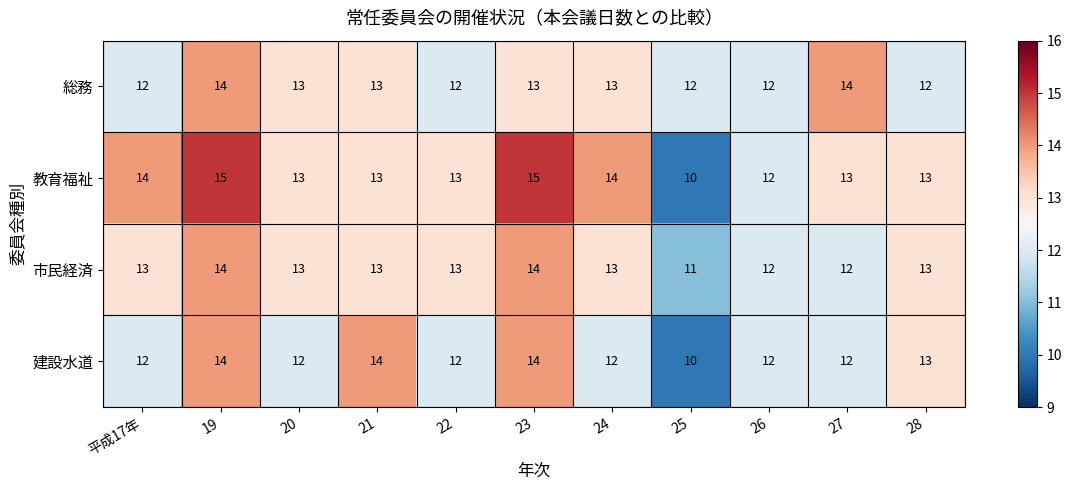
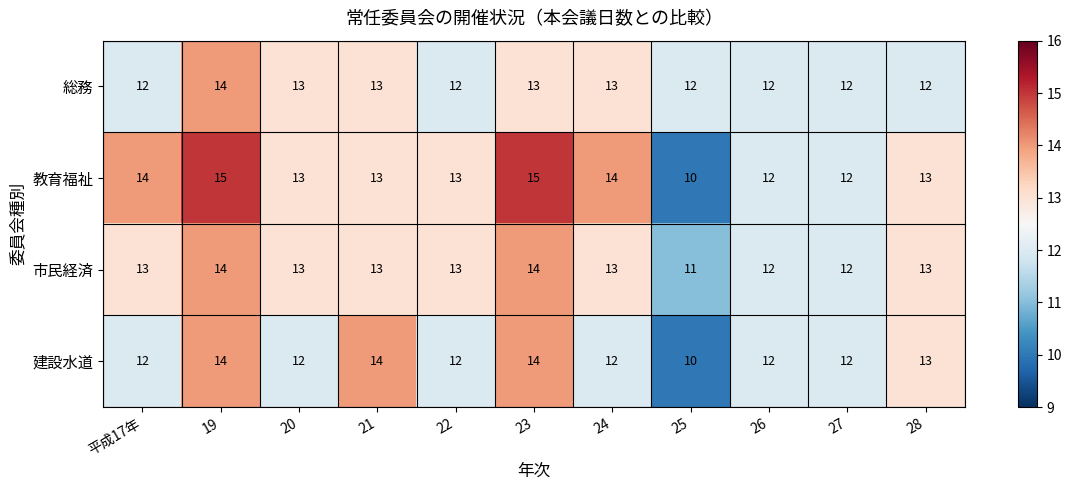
総務, 27: 14 -> 12
教育福祉, 27: 13 -> 12
